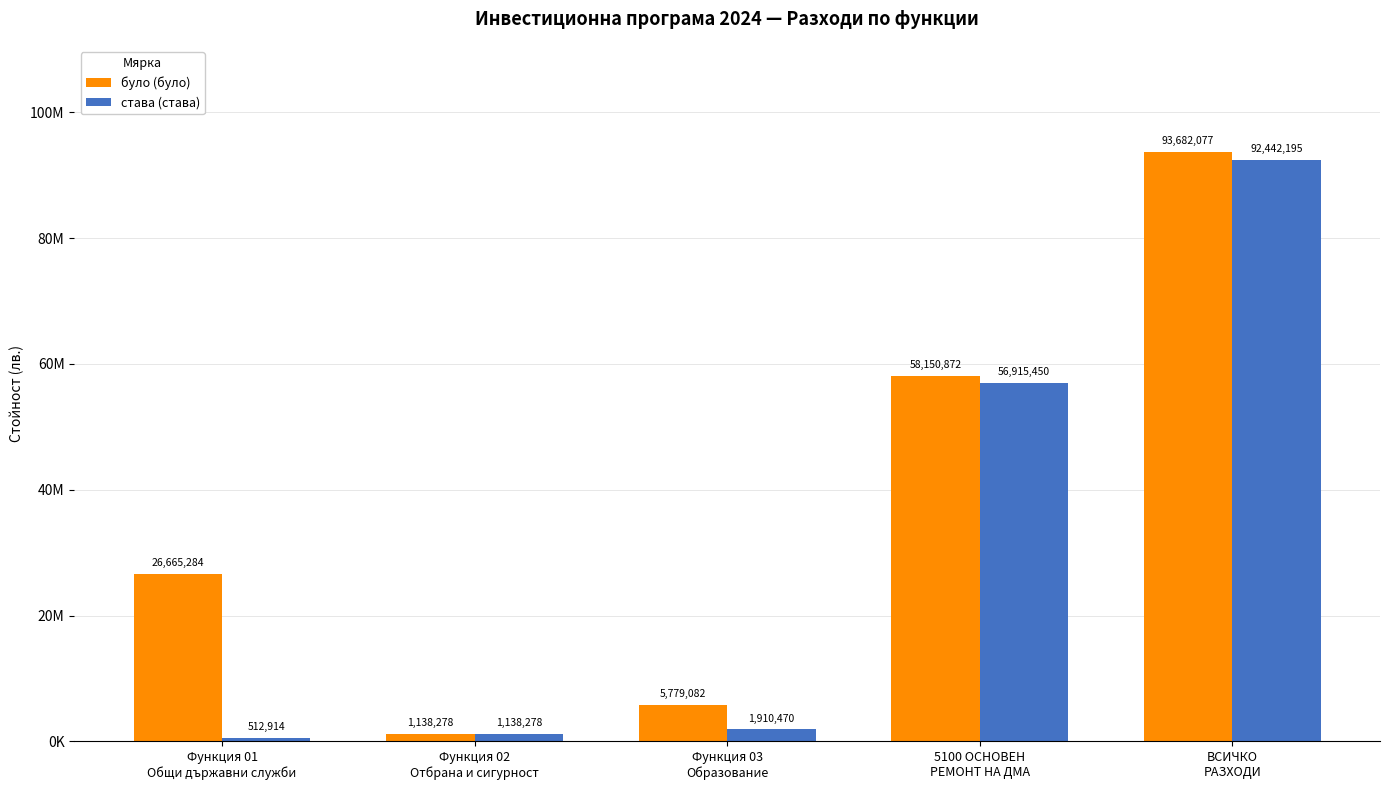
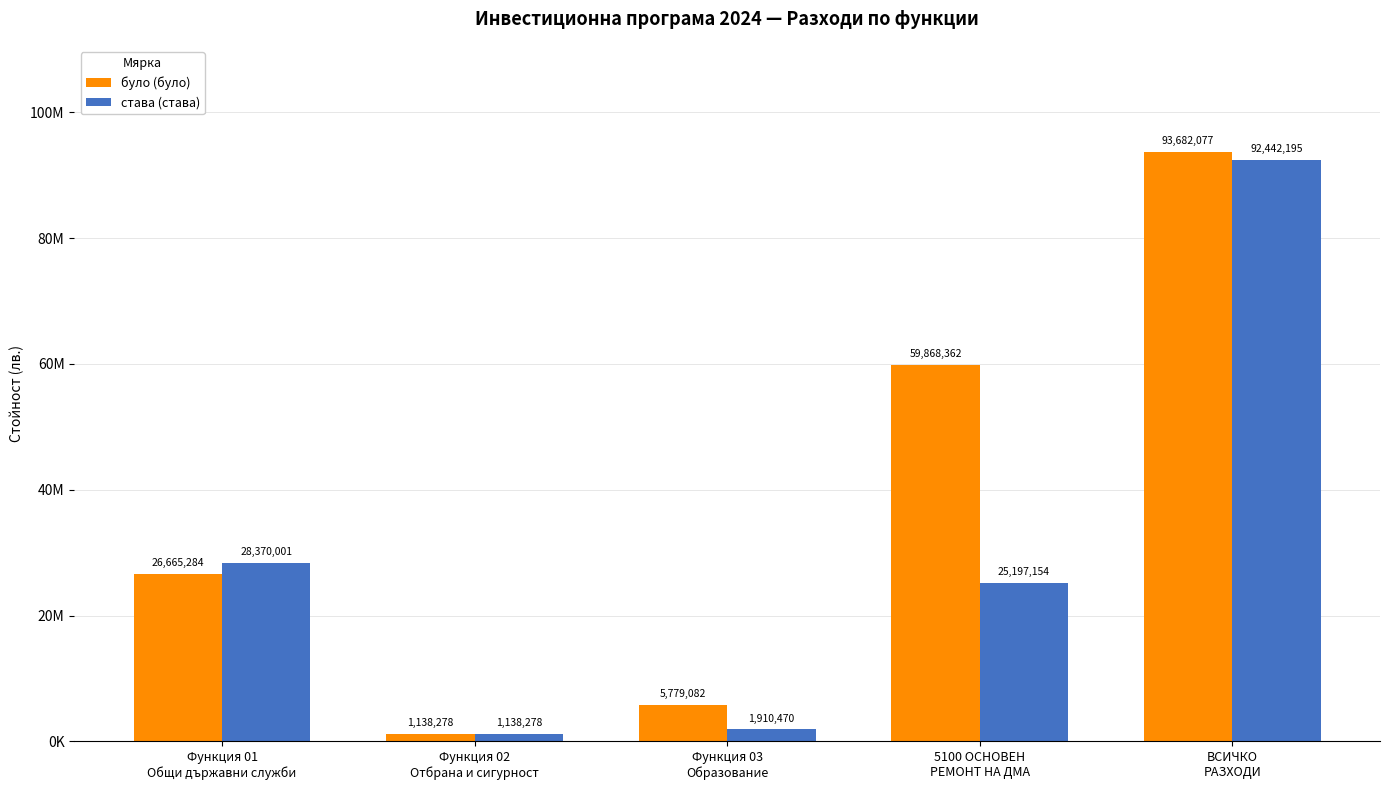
става (става), Функция 01 Общи държавни служби: 512,914 -> 28,370,001
було (було), 5100 ОСНОВЕН РЕМОНТ НА ДМА: 58,150,872 -> 59,868,362
става (става), 5100 ОСНОВЕН РЕМОНТ НА ДМА: 56,915,450 -> 25,197,154
